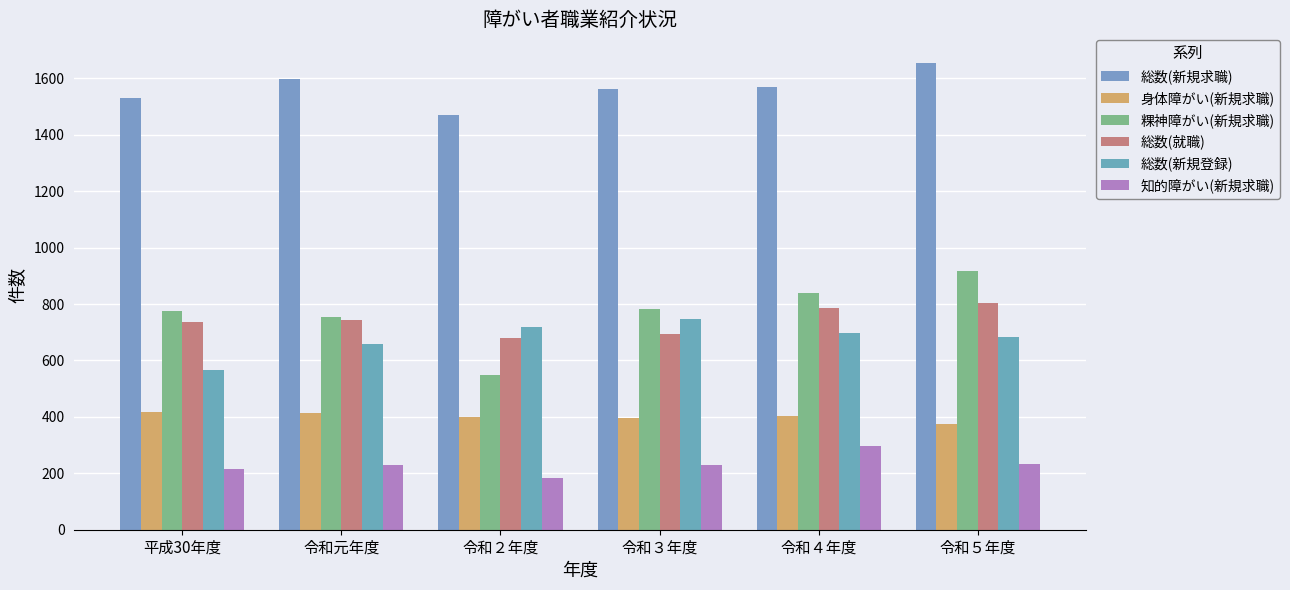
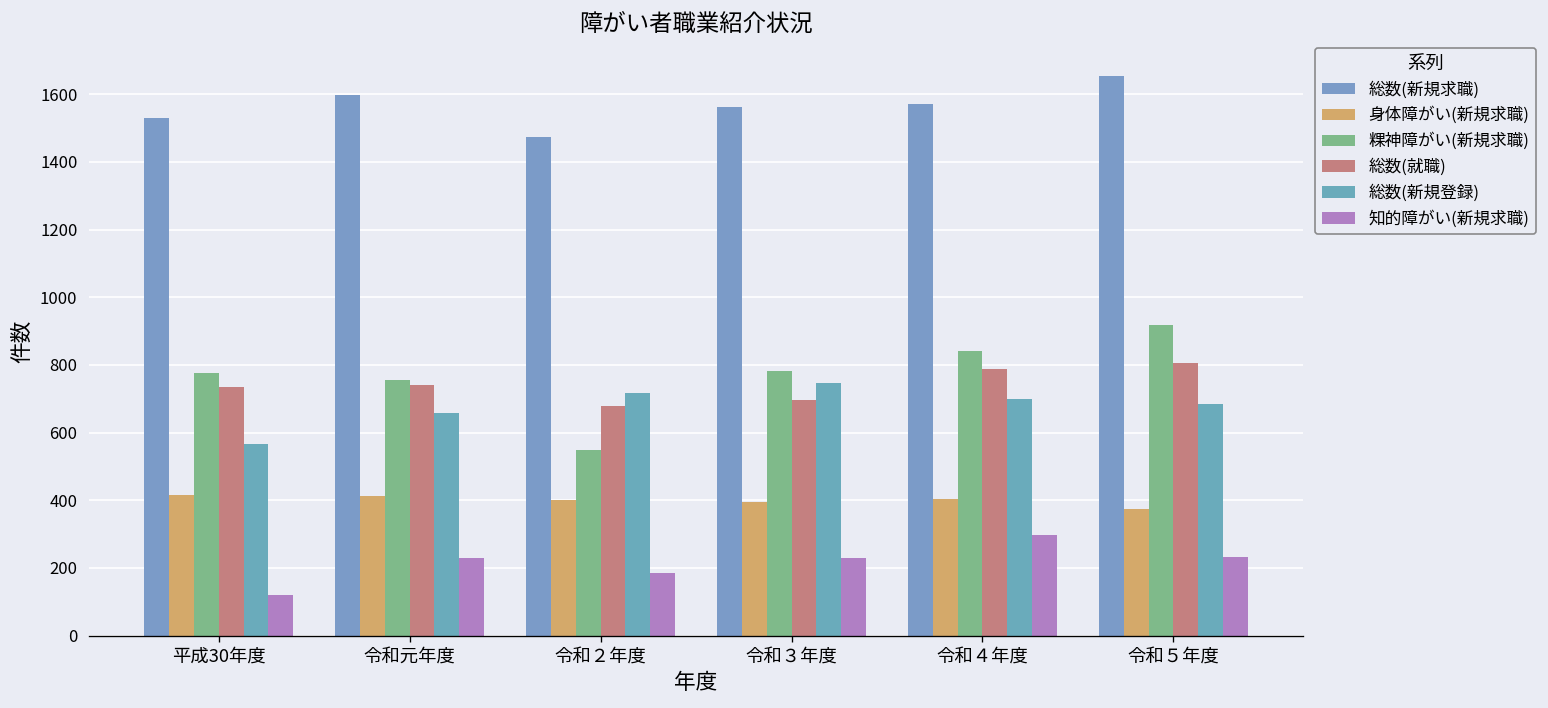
知的障がい(新規求職), 平成30年度: 220 -> 120
